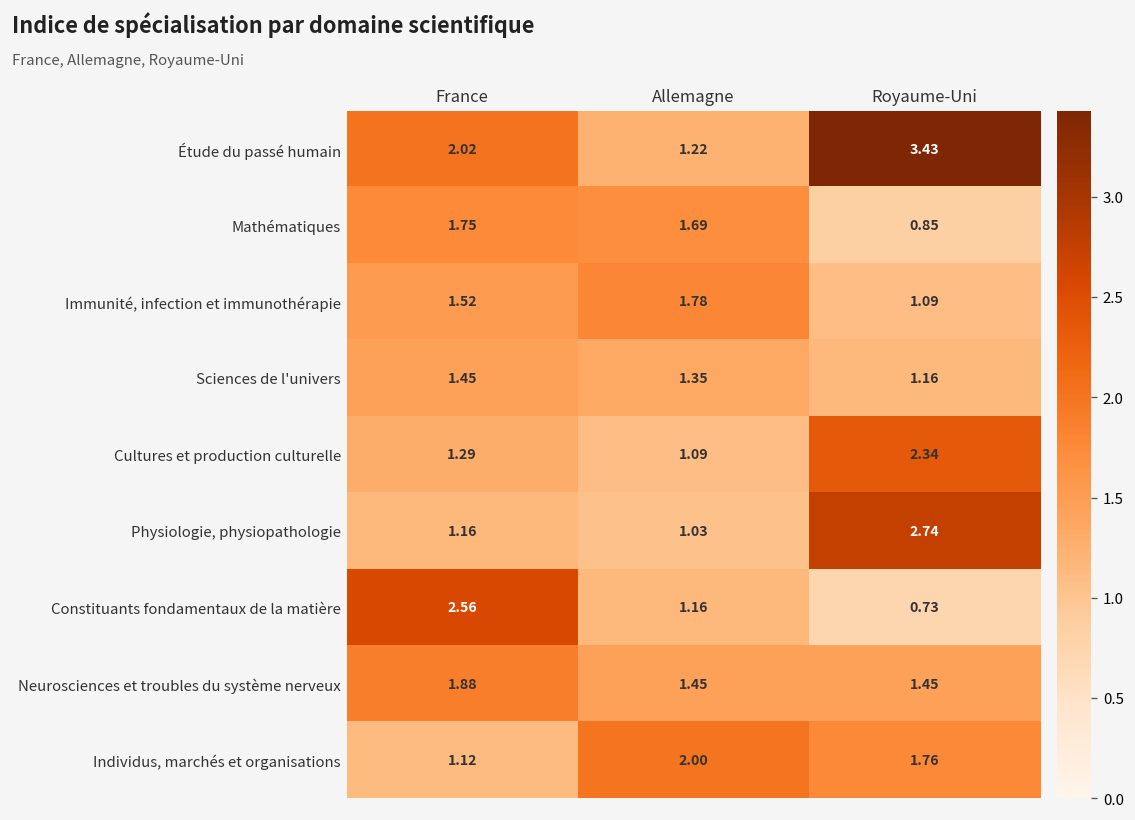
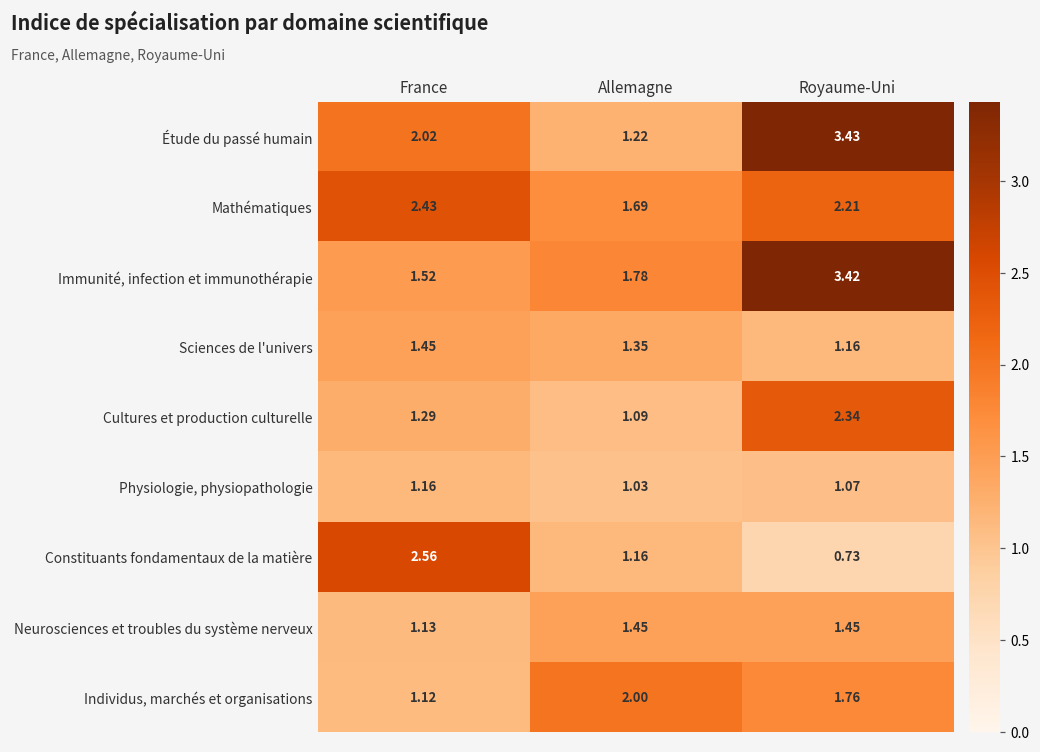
Mathématiques, France: 1.75 -> 2.43
Mathématiques, Royaume-Uni: 0.85 -> 2.21
Immunité, infection et immunothérapie, Royaume-Uni: 1.09 -> 3.42
Physiologie, physiopathologie, Royaume-Uni: 2.74 -> 1.07
Neurosciences et troubles du système nerveux, France: 1.88 -> 1.13
